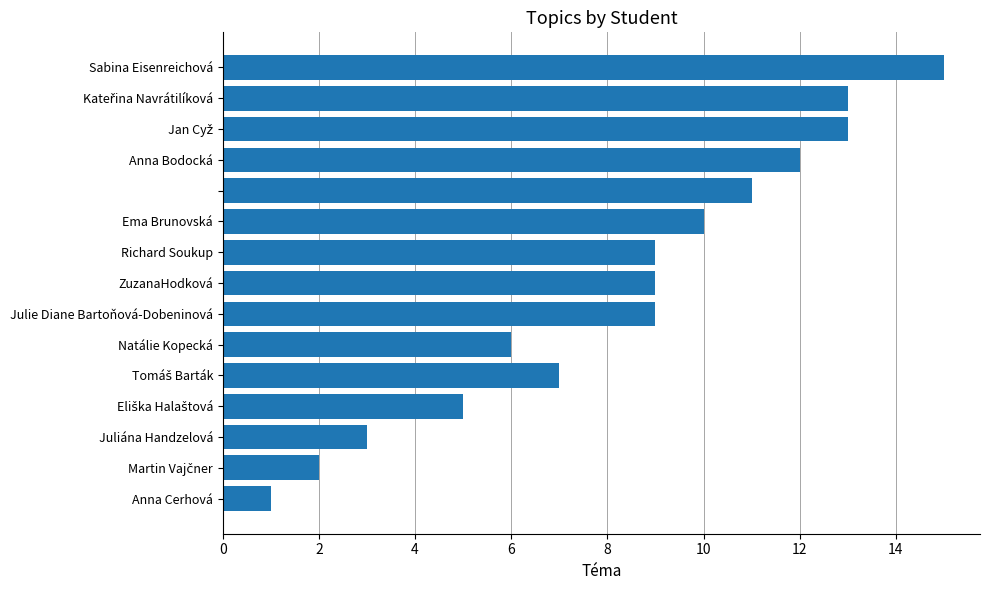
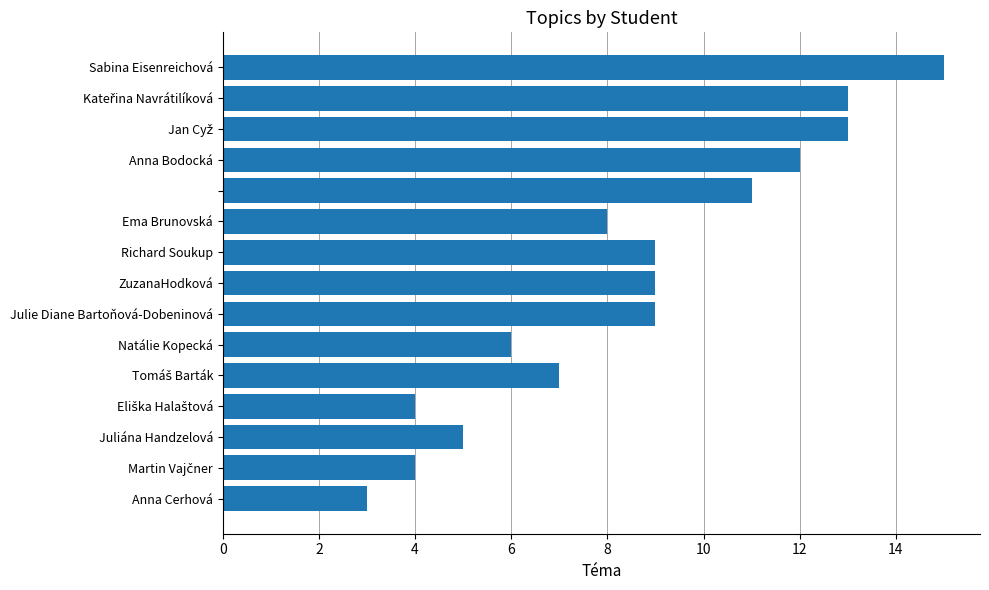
Ema Brunovská: 10 -> 8
Eliška Halaštová: 5 -> 4
Juliána Handzelová: 3 -> 5
Martin Vajčner: 2 -> 4
Anna Cerhová: 1 -> 3
